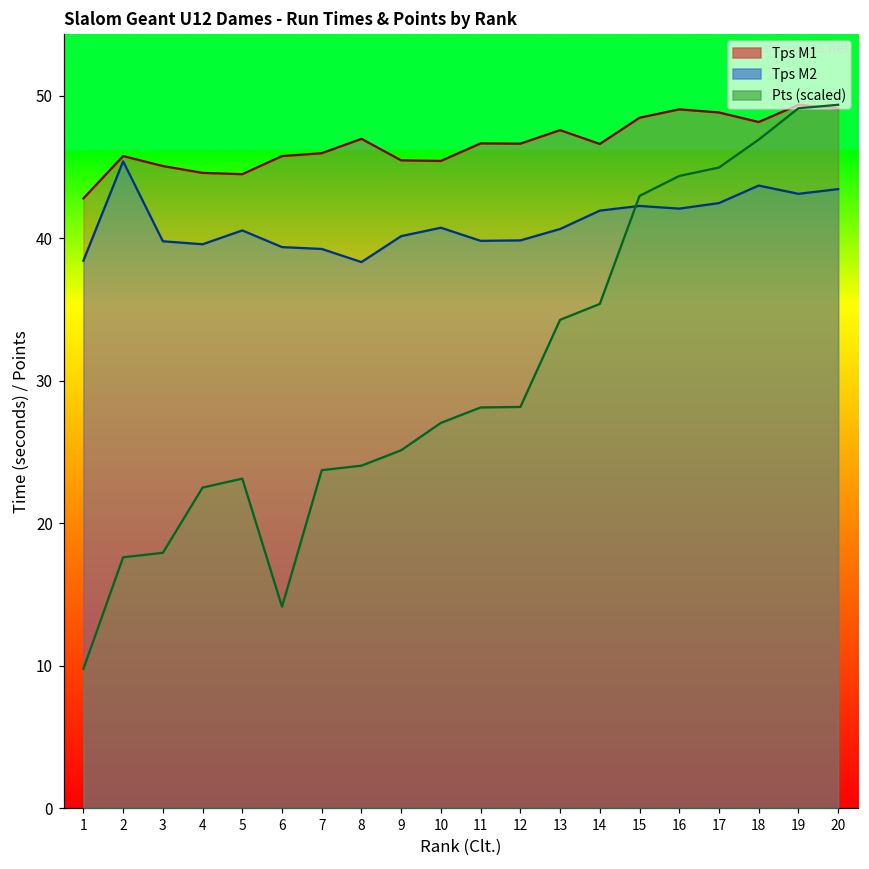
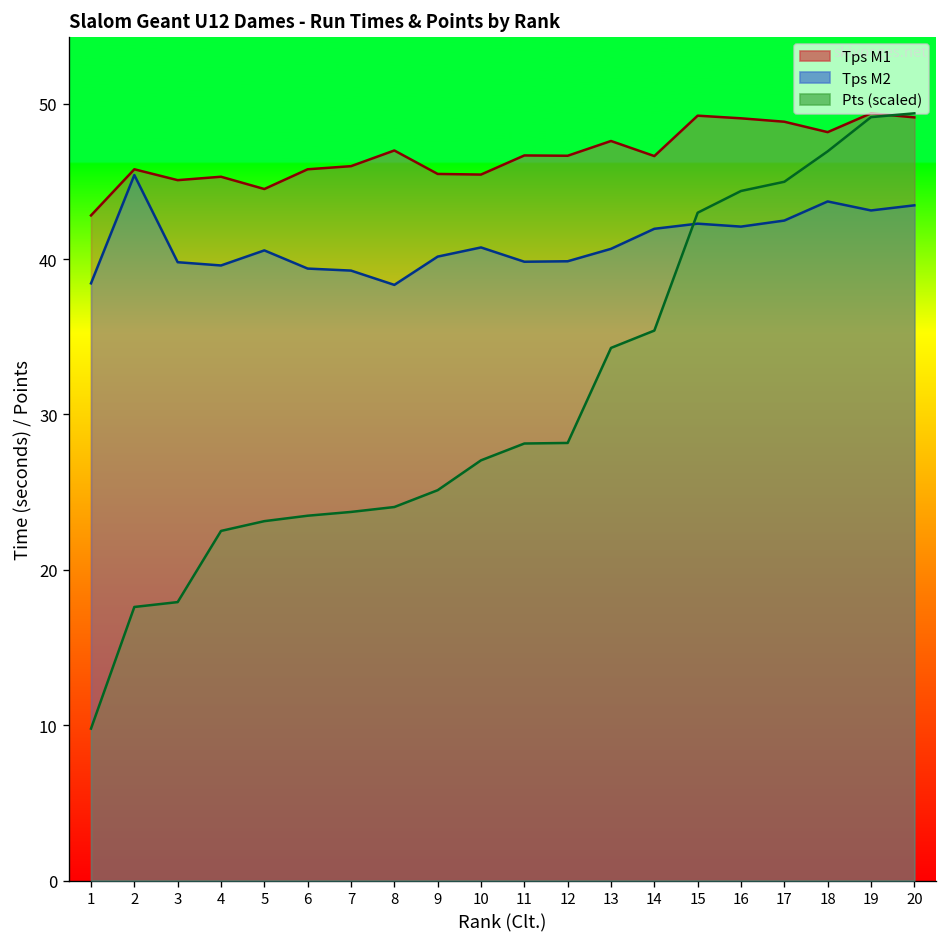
Tps M1, 4: 44.6 -> 45.3
Pts (scaled), 6: 14.1 -> 23.5
Tps M1, 15: 48.5 -> 49.2
